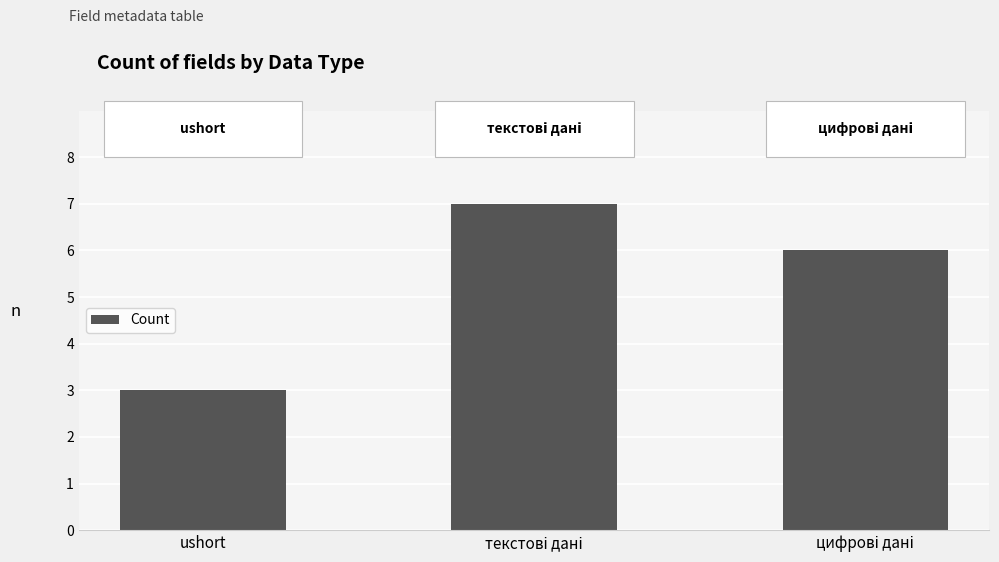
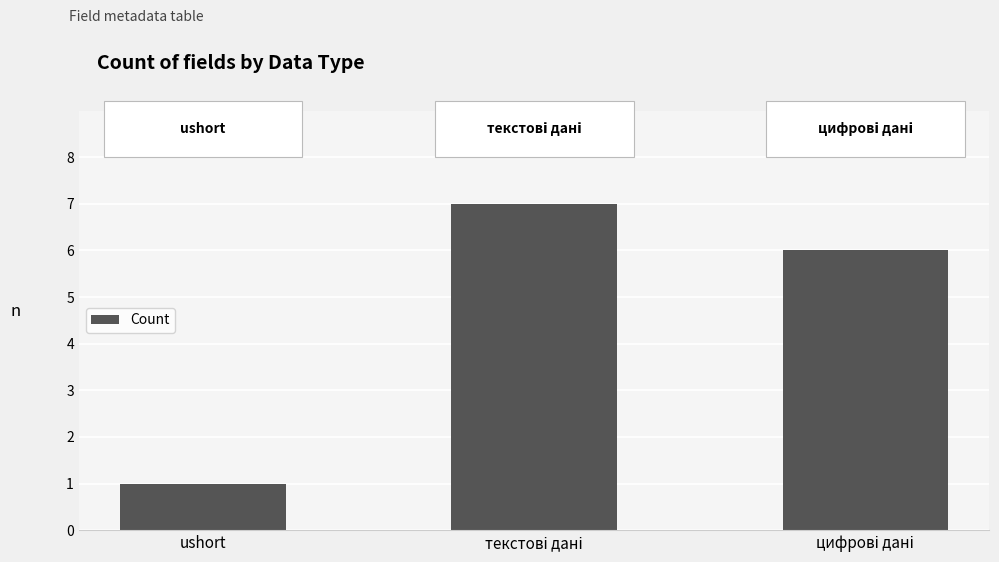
ushort: 3 -> 1
